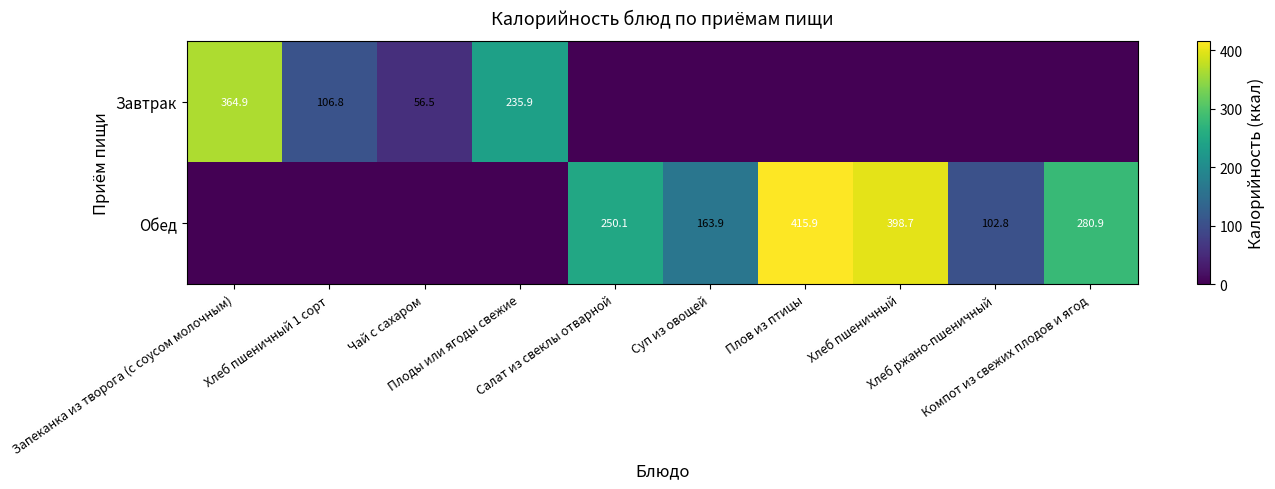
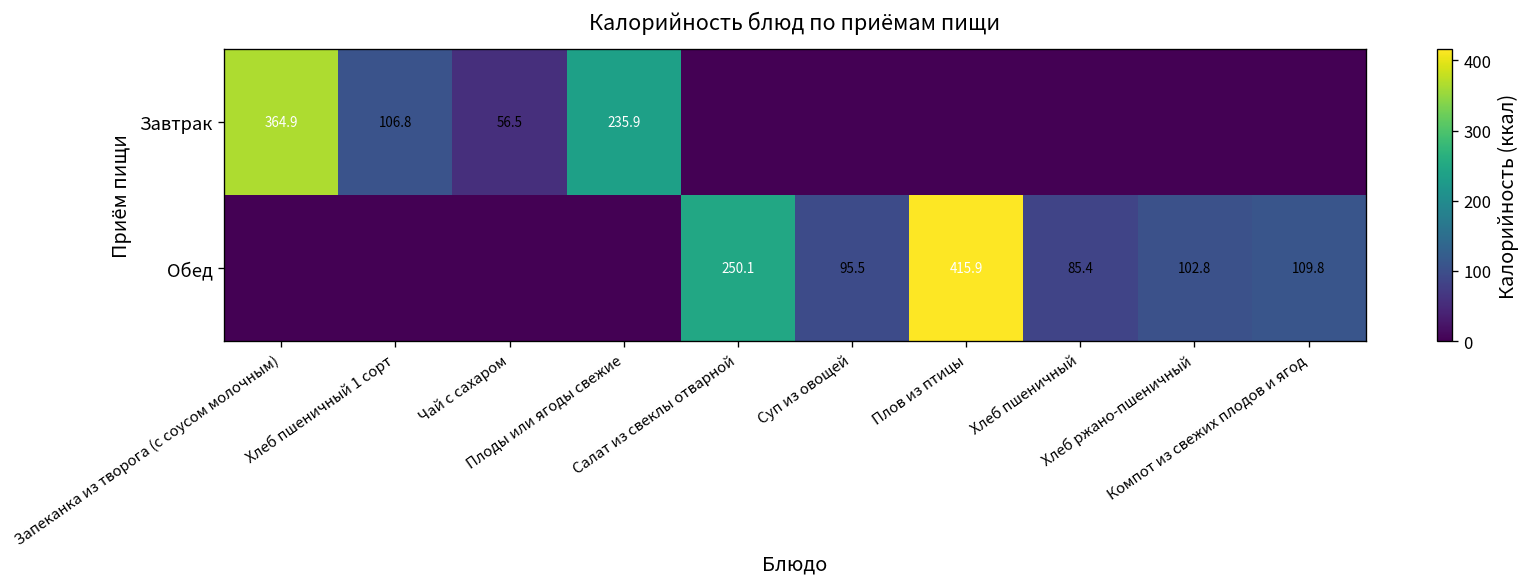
Обед, Суп из овощей: 163.9 -> 95.5
Обед, Хлеб пшеничный: 398.7 -> 85.4
Обед, Компот из свежих плодов и ягод: 280.9 -> 109.8
